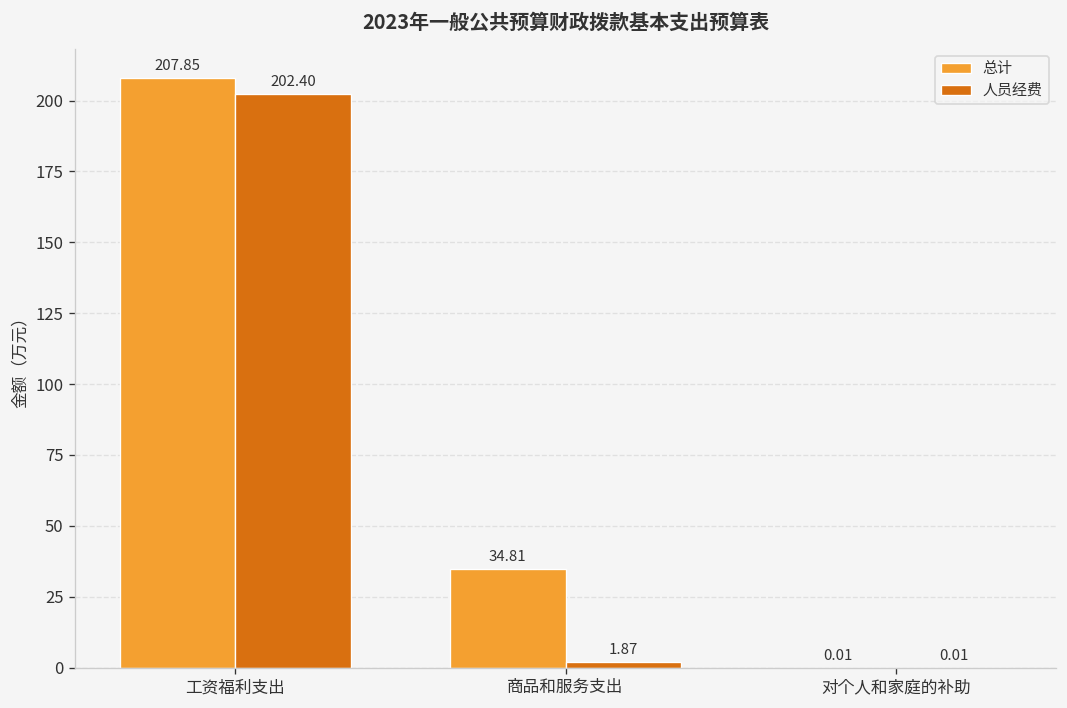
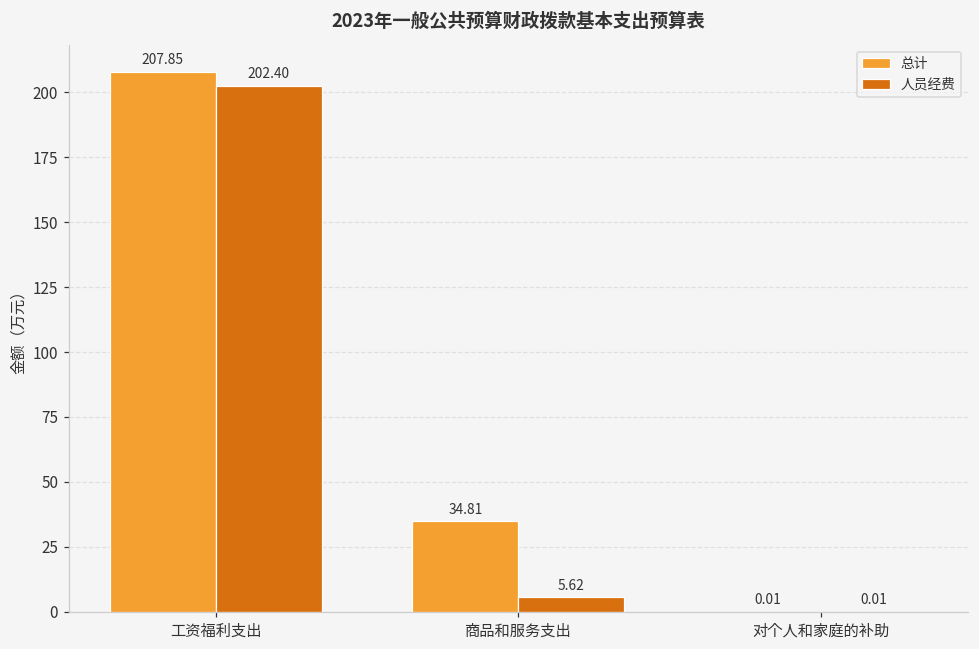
人员经费, 商品和服务支出: 1.87 -> 5.62
